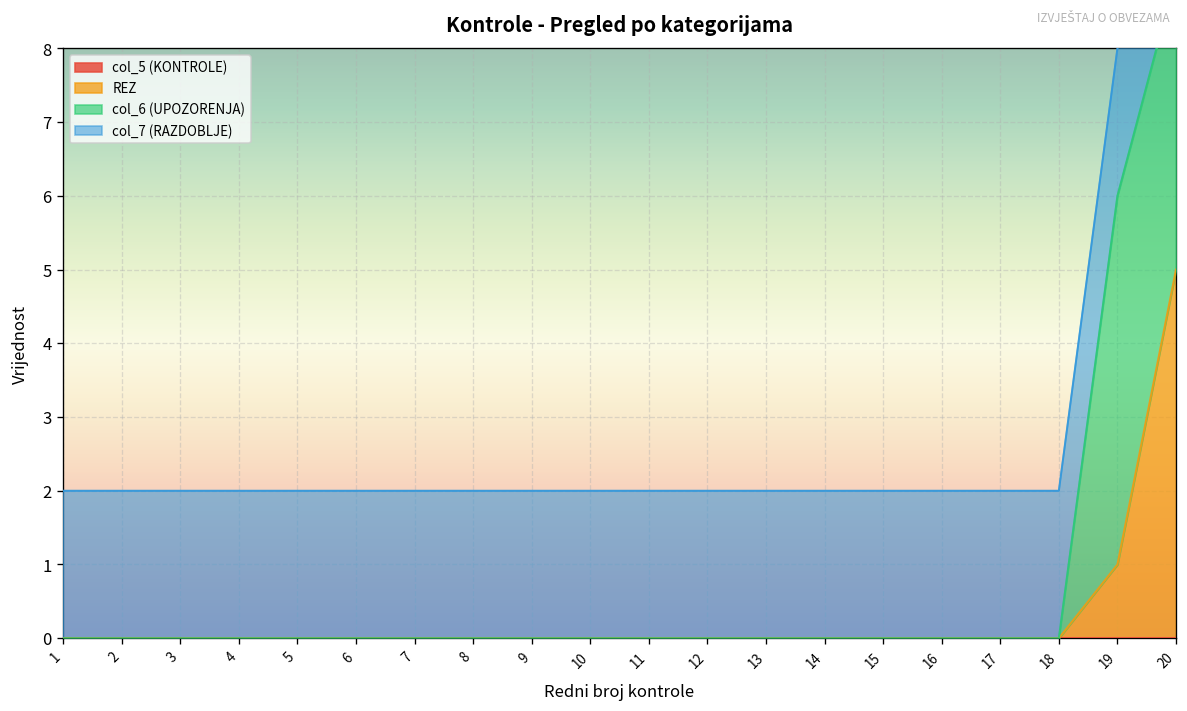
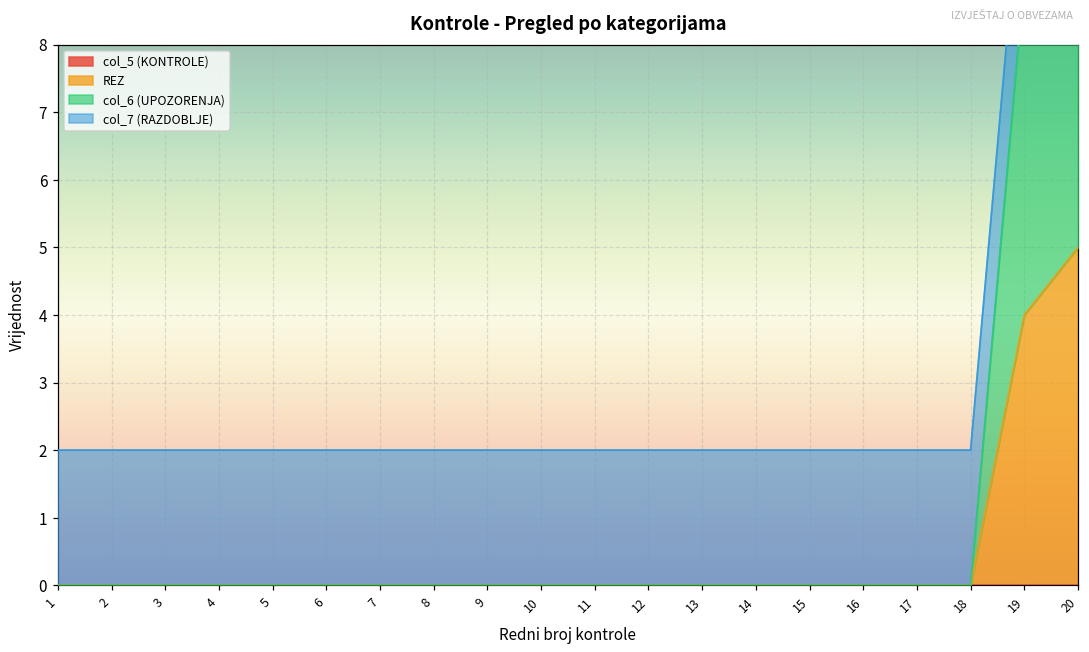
REZ, 19: 1 -> 4
